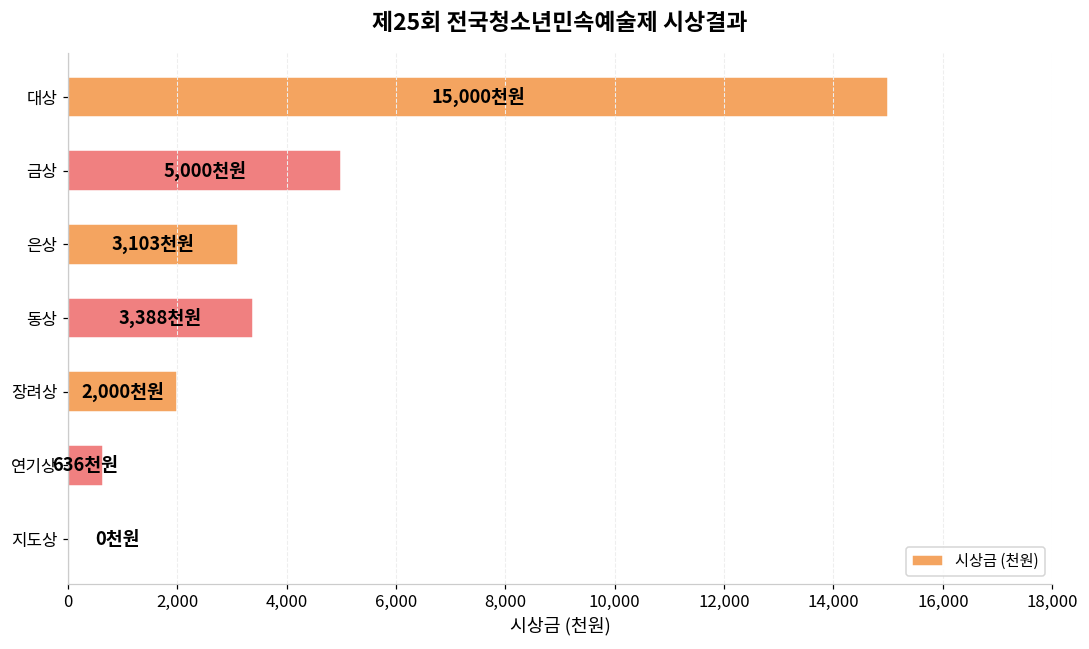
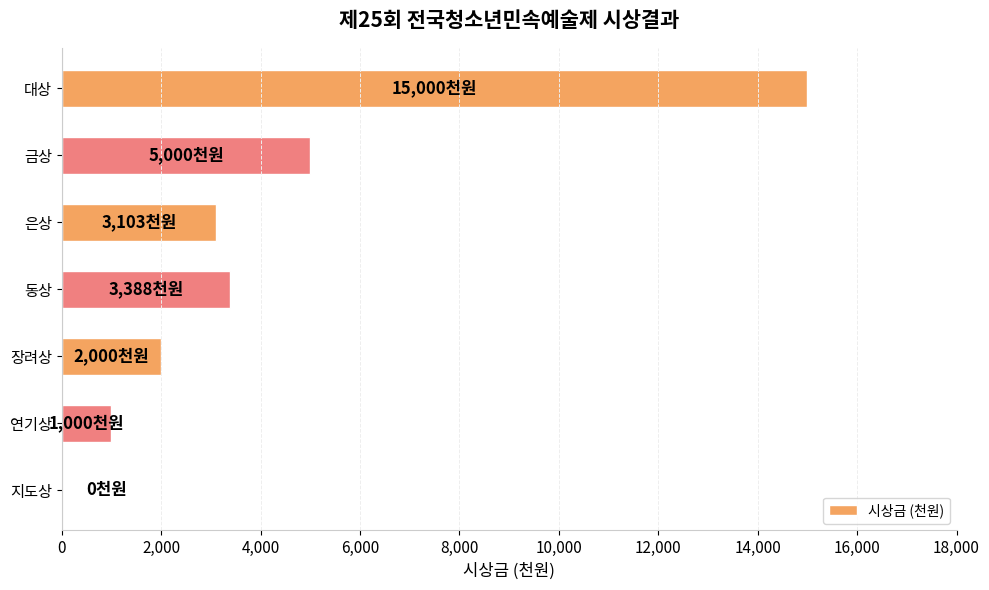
연기상: 636 -> 1,000
